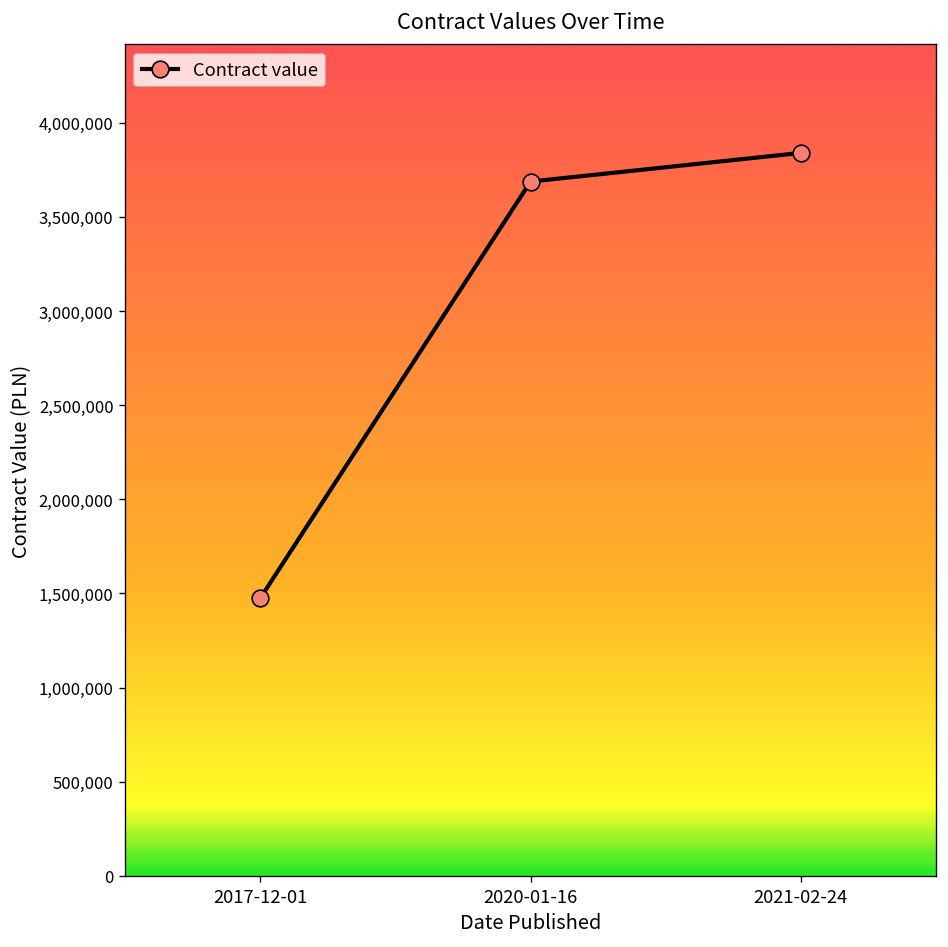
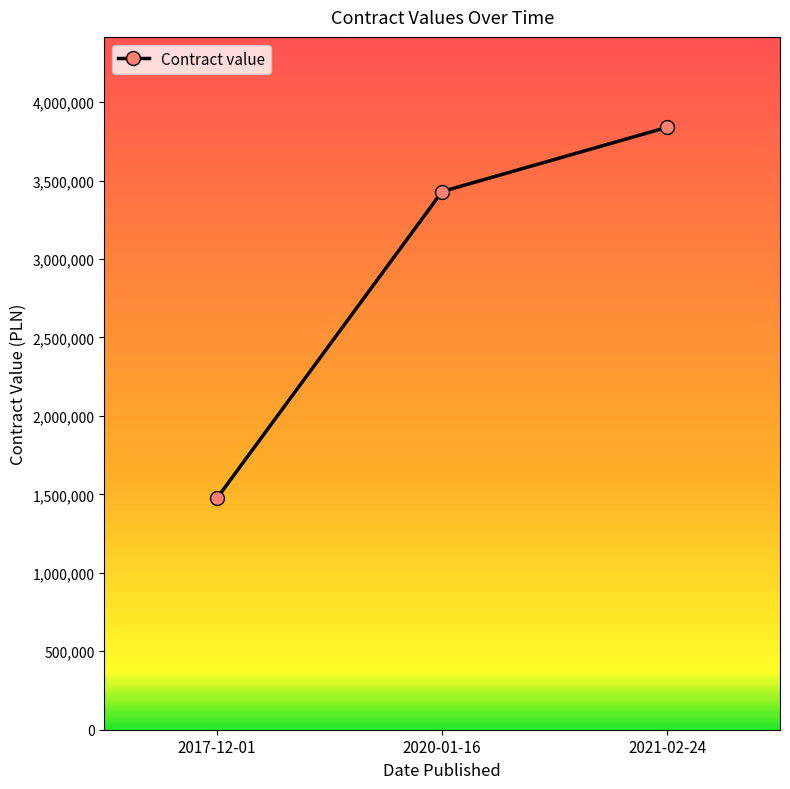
2020-01-16: 3,690,000 -> 3,430,000
